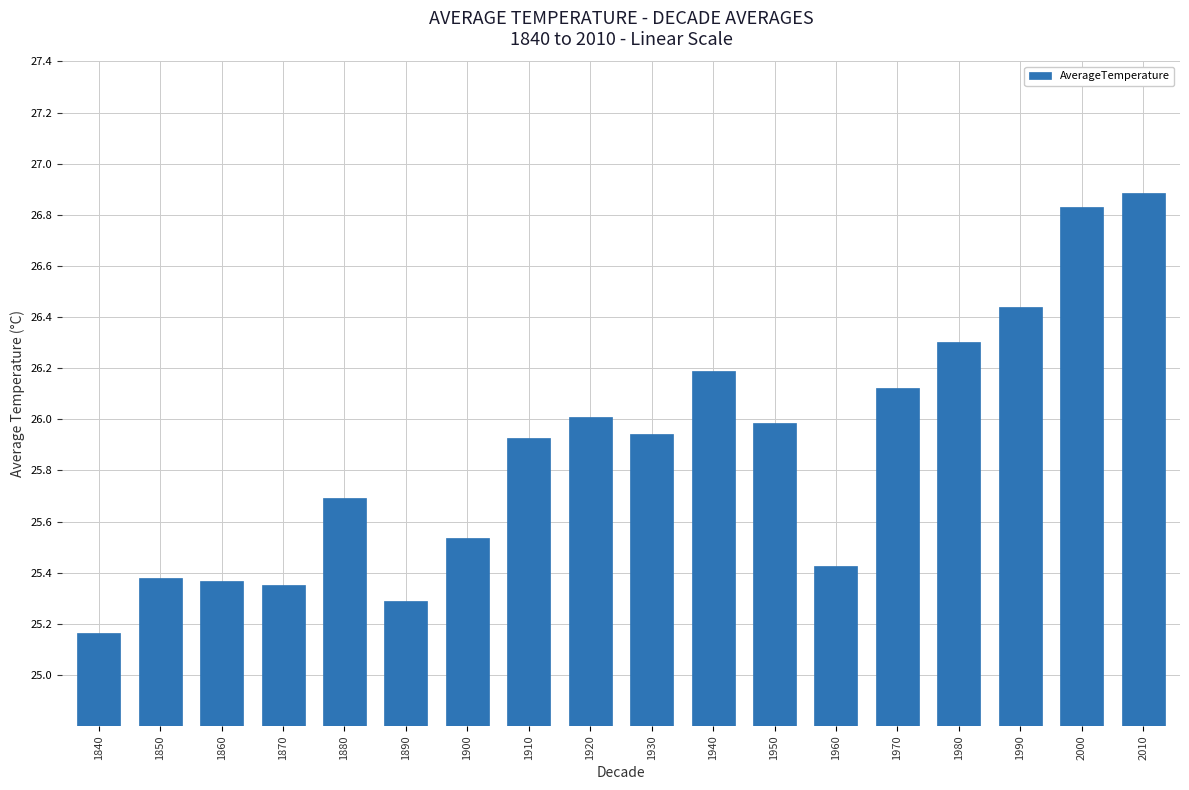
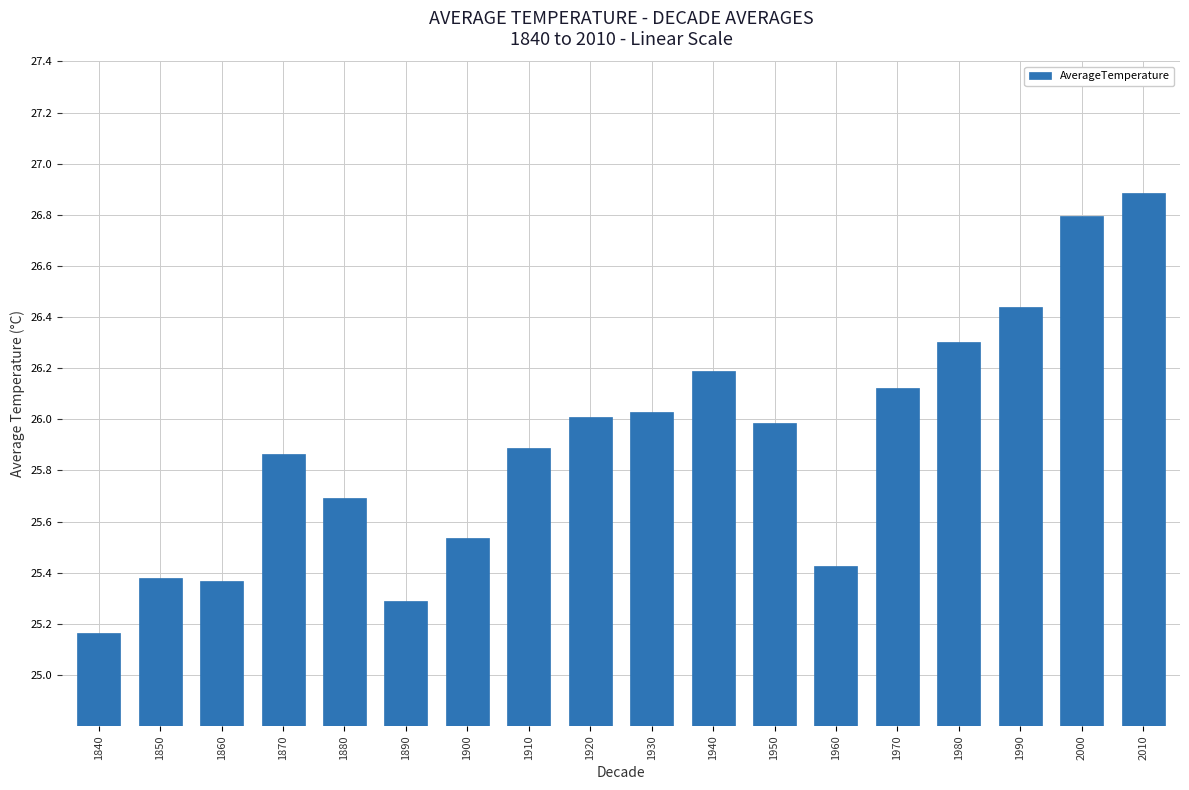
1870: 25.35 -> 25.87
1910: 25.93 -> 25.89
1930: 25.94 -> 26.03
2000: 26.83 -> 26.80
